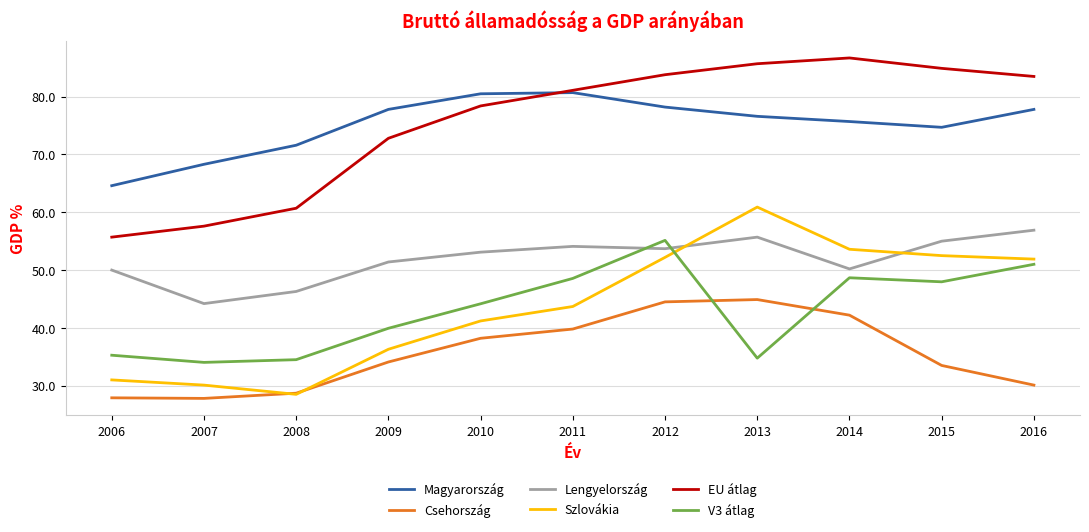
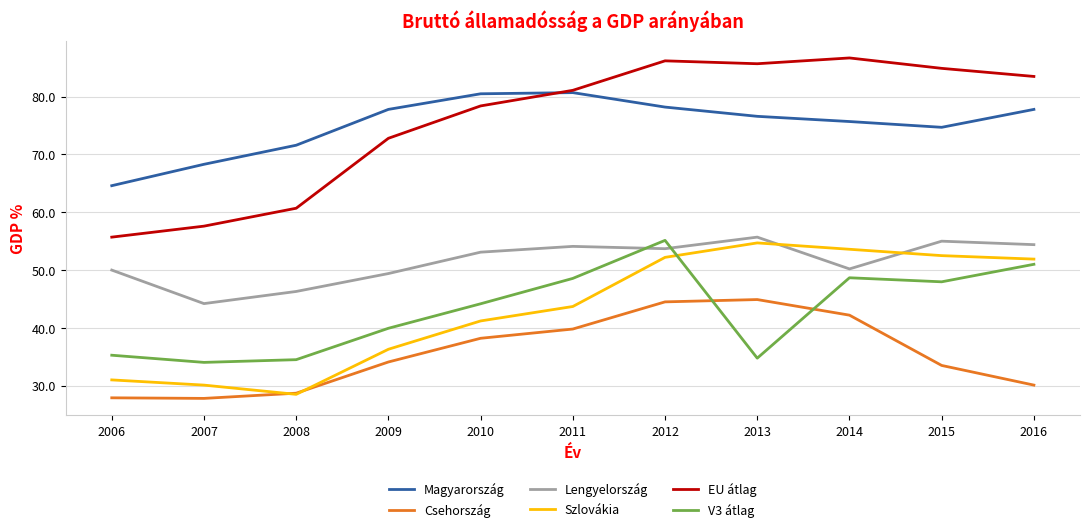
Lengyelország, 2009: 51 -> 49
EU átlag, 2012: 84 -> 86
Szlovákia, 2013: 61 -> 55
Lengyelország, 2016: 57 -> 54
